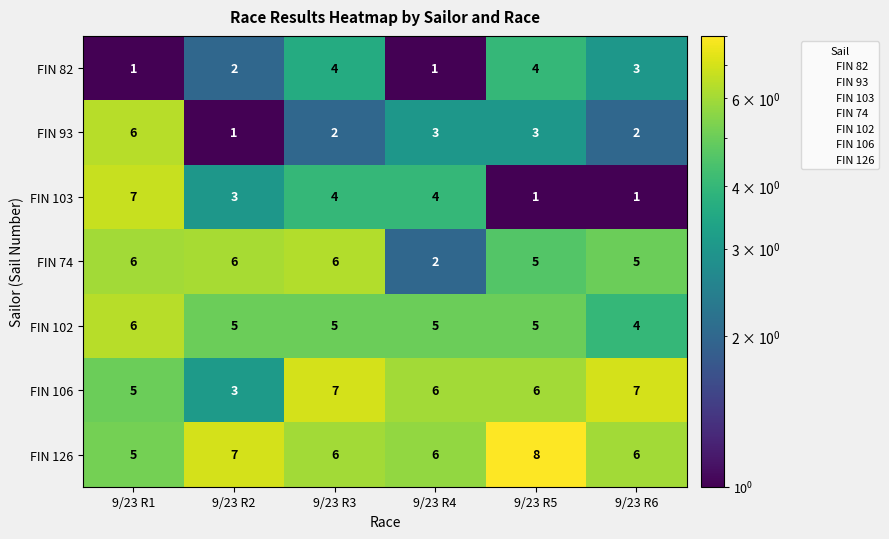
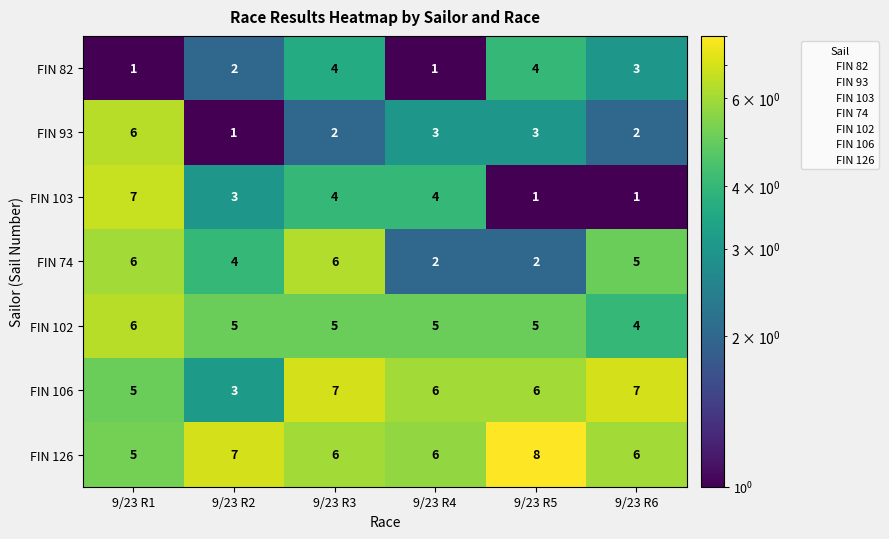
FIN 74, 9/23 R2: 6 -> 4
FIN 74, 9/23 R5: 5 -> 2
